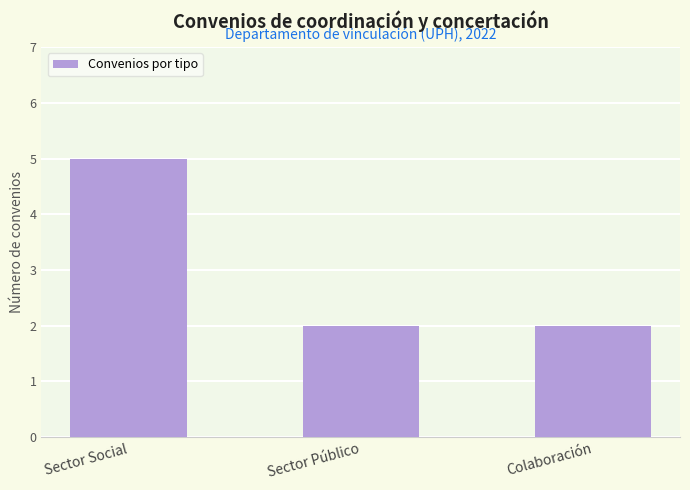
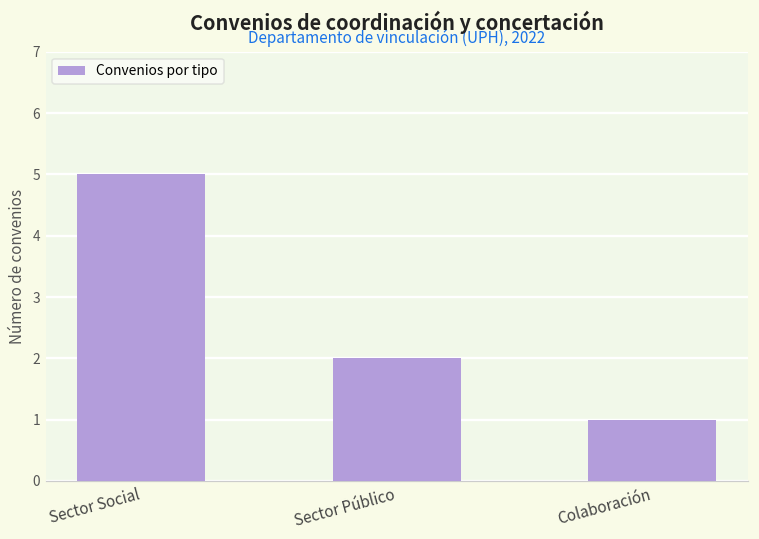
Colaboración: 2 -> 1
